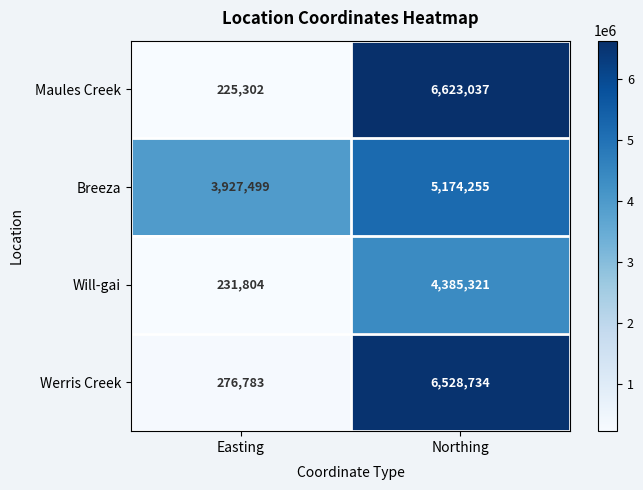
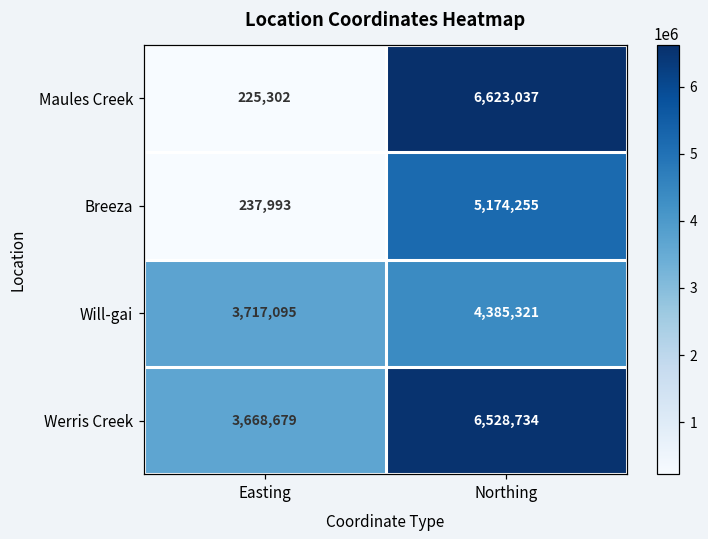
Breeza, Easting: 3,927,499 -> 237,993
Will-gai, Easting: 231,804 -> 3,717,095
Werris Creek, Easting: 276,783 -> 3,668,679
